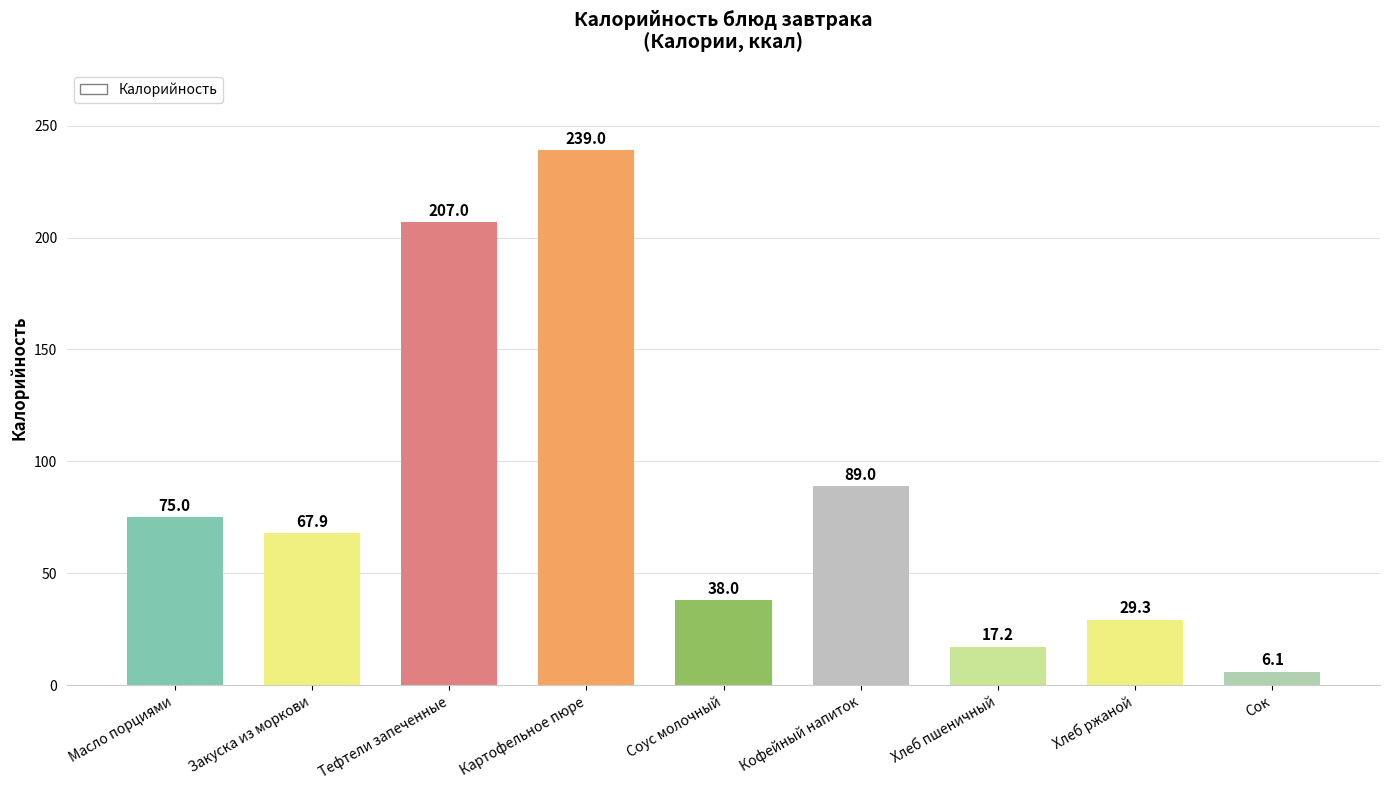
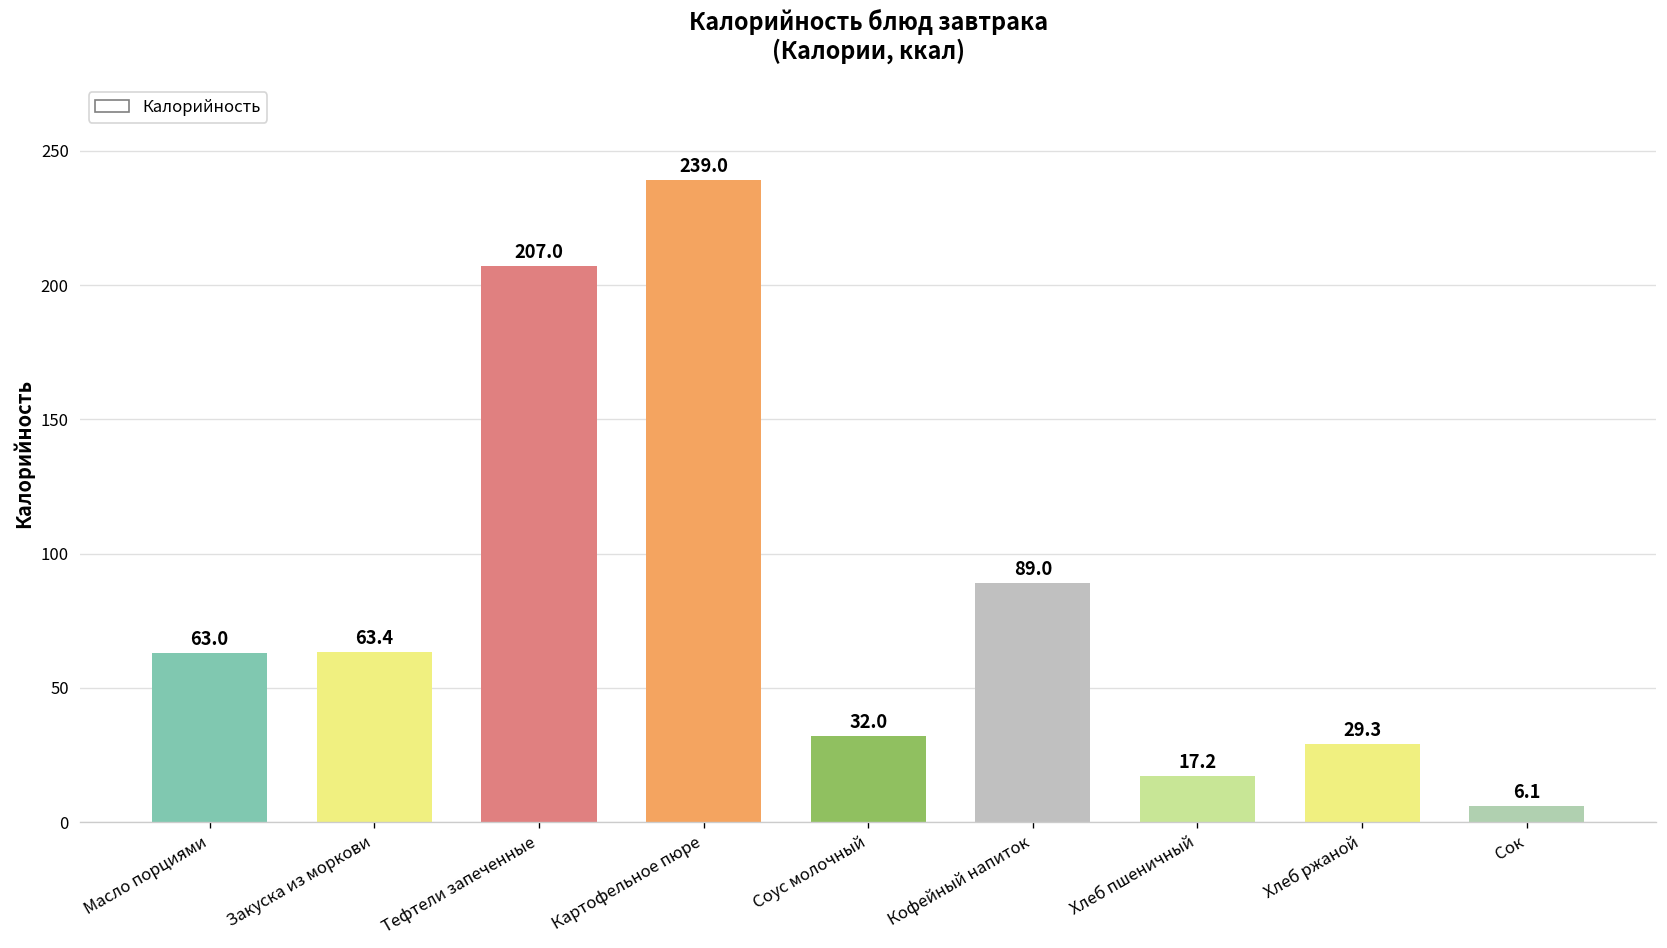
Масло порциями: 75.0 -> 63.0
Закуска из моркови: 67.9 -> 63.4
Соус молочный: 38.0 -> 32.0
